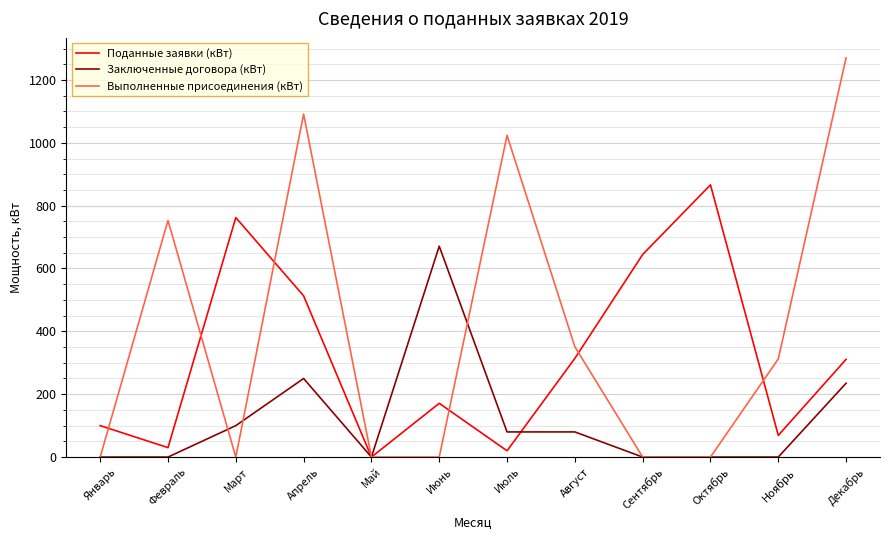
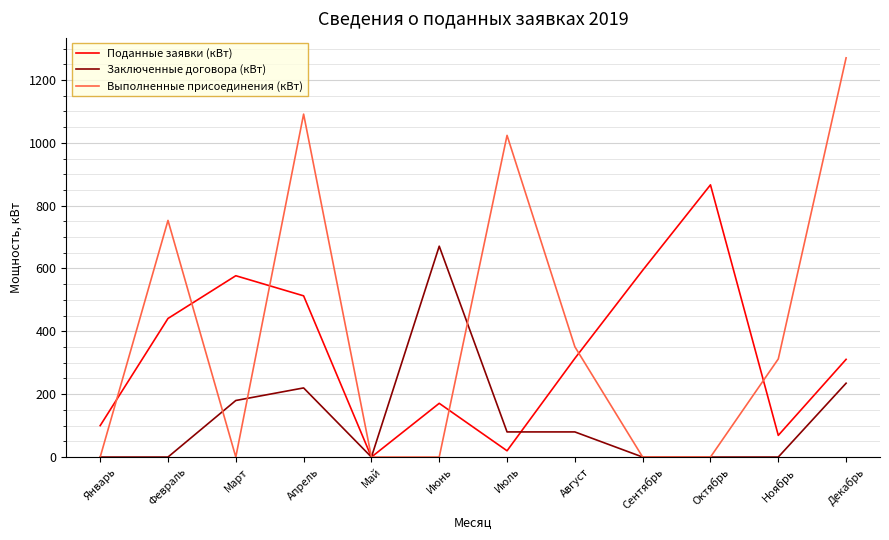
Поданные заявки (кВт), Февраль: 30 -> 440
Поданные заявки (кВт), Март: 760 -> 580
Заключенные договора (кВт), Март: 100 -> 180
Заключенные договора (кВт), Апрель: 250 -> 220
Поданные заявки (кВт), Сентябрь: 640 -> 590
